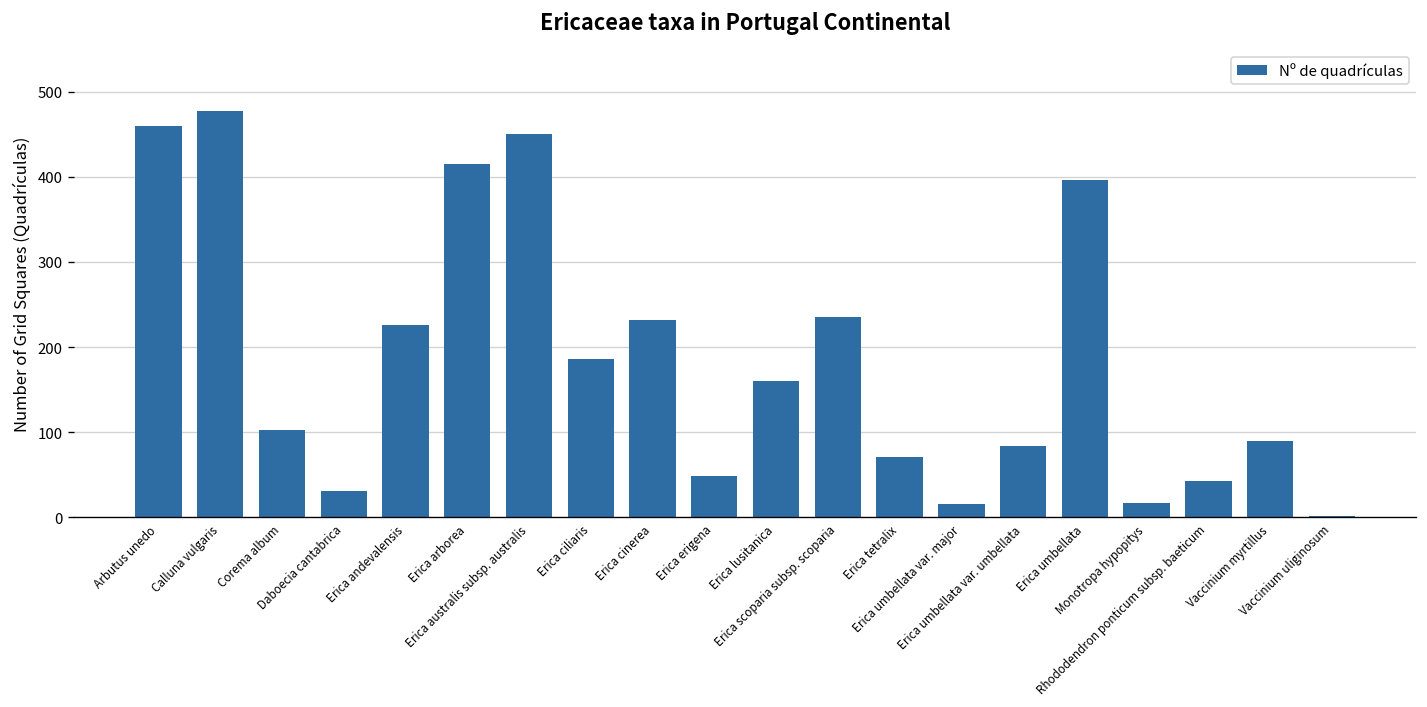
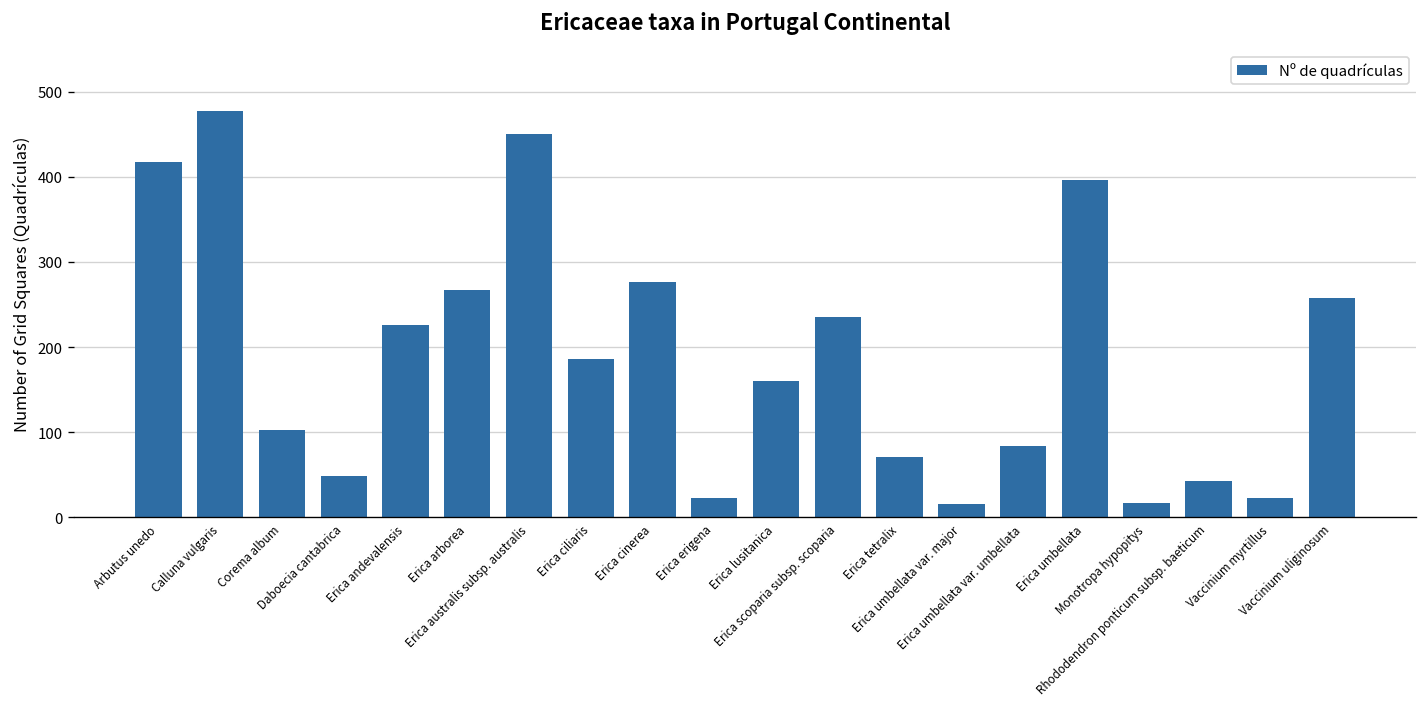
Arbutus unedo: 460 -> 420
Daboecia cantabrica: 30 -> 50
Erica arborea: 420 -> 270
Erica cinerea: 230 -> 280
Erica erigena: 50 -> 20
Vaccinium myrtillus: 90 -> 20
Vaccinium uliginosum: 0 -> 260
